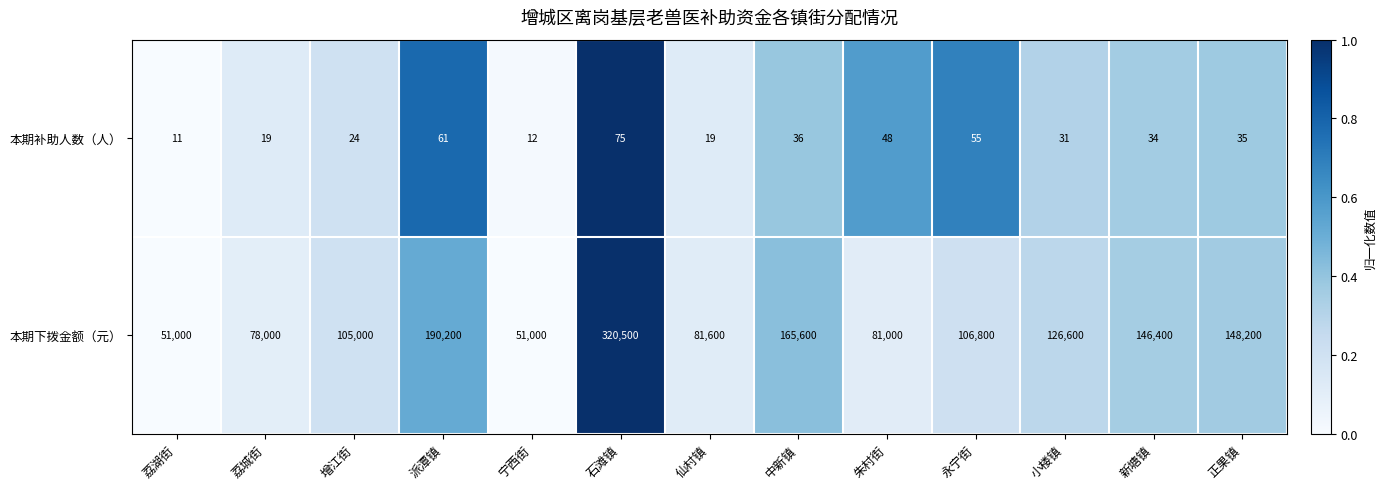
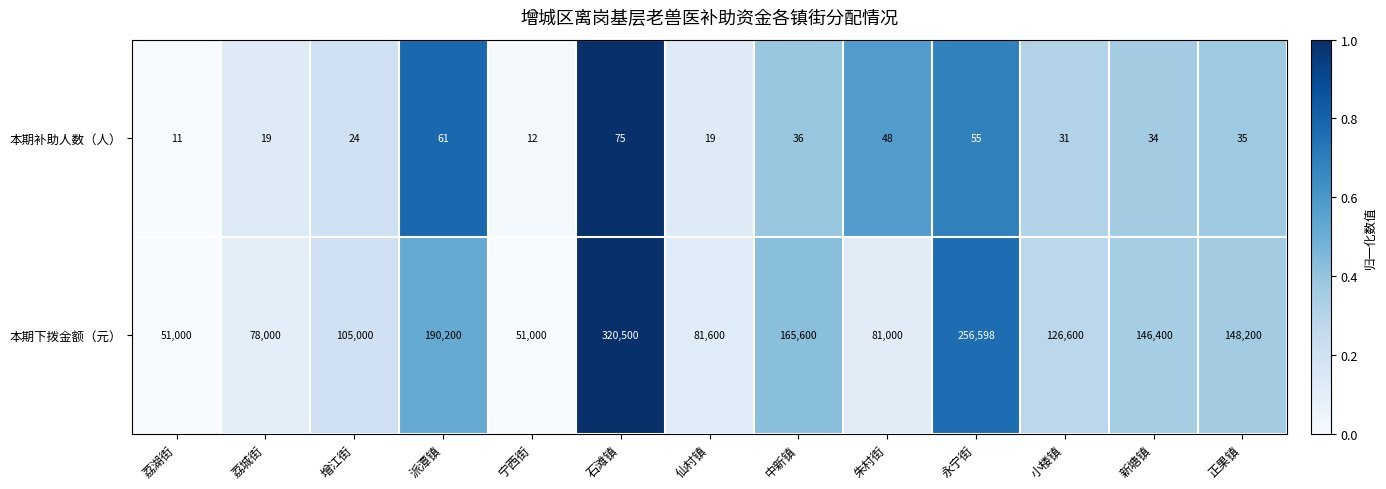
本期下拨金额（元）, 永宁街: 106,800 -> 256,598
